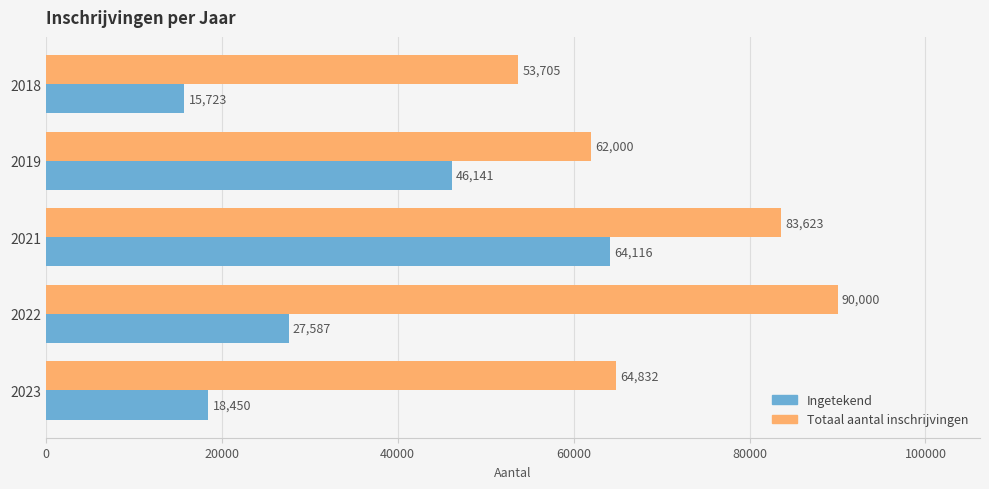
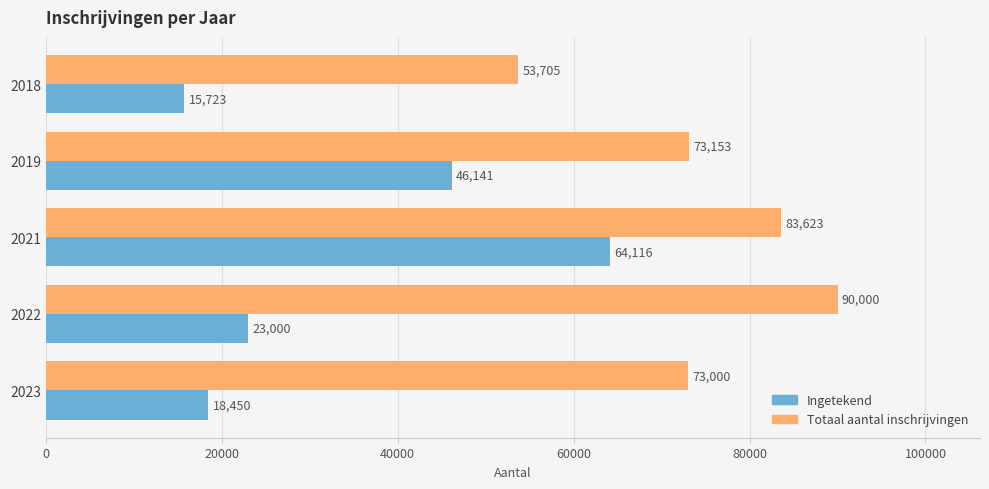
Totaal aantal inschrijvingen, 2019: 62,000 -> 73,153
Ingetekend, 2022: 27,587 -> 23,000
Totaal aantal inschrijvingen, 2023: 64,832 -> 73,000
